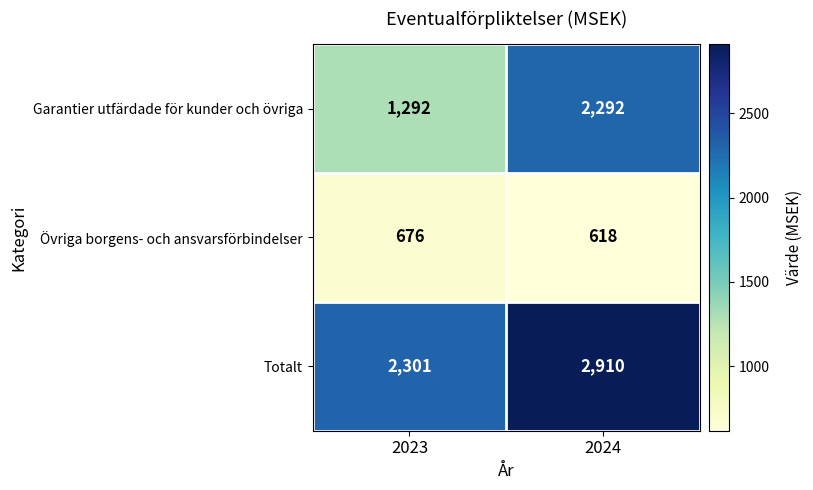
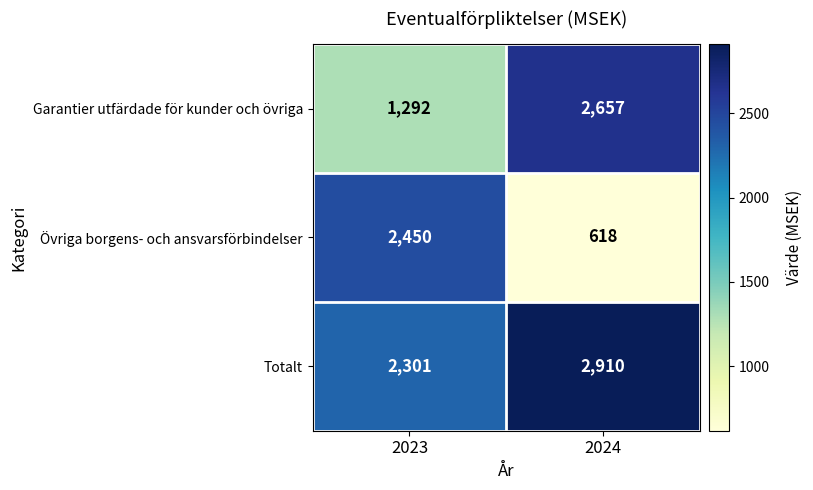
Garantier utfärdade för kunder och övriga, 2024: 2,292 -> 2,657
Övriga borgens- och ansvarsförbindelser, 2023: 676 -> 2,450
